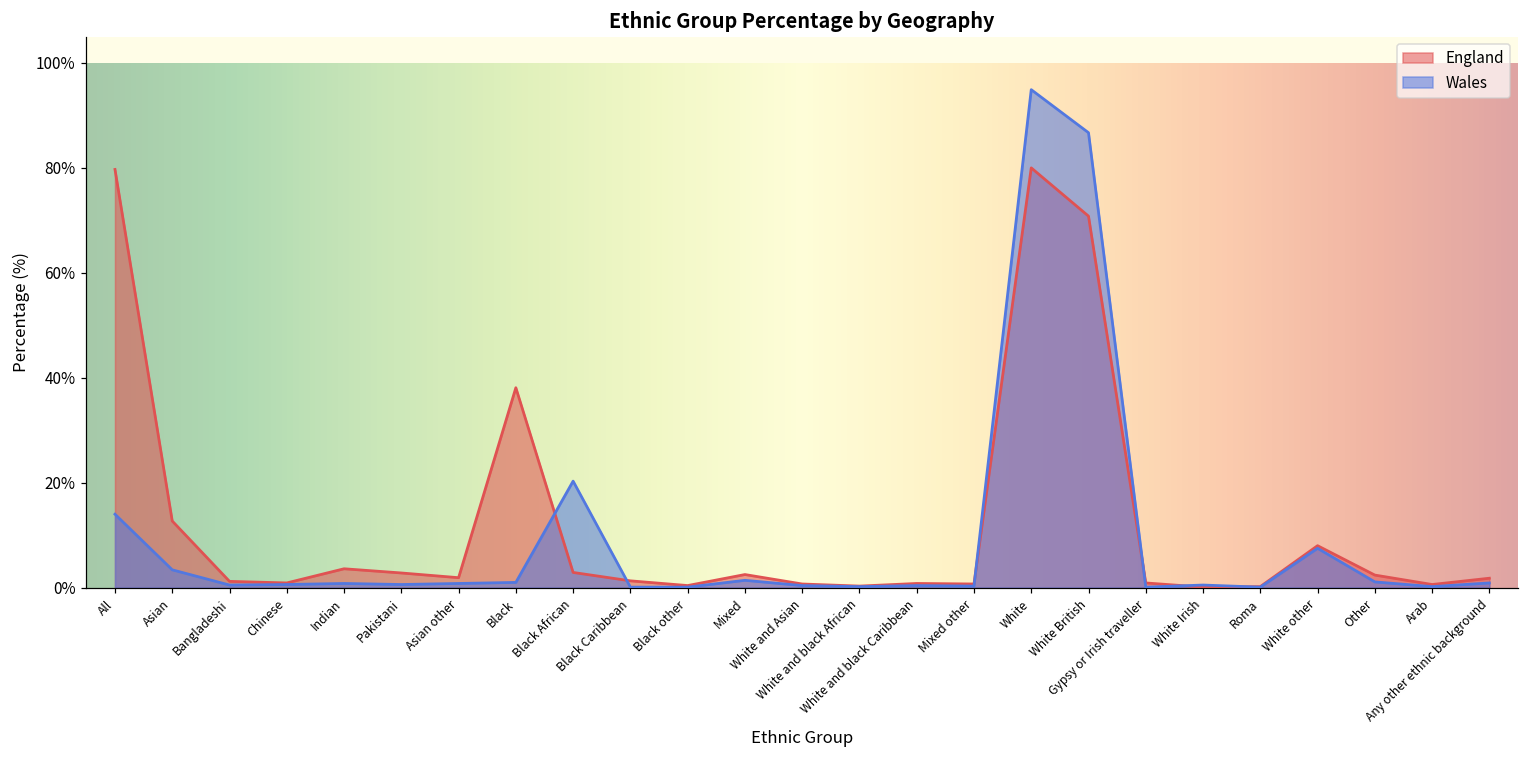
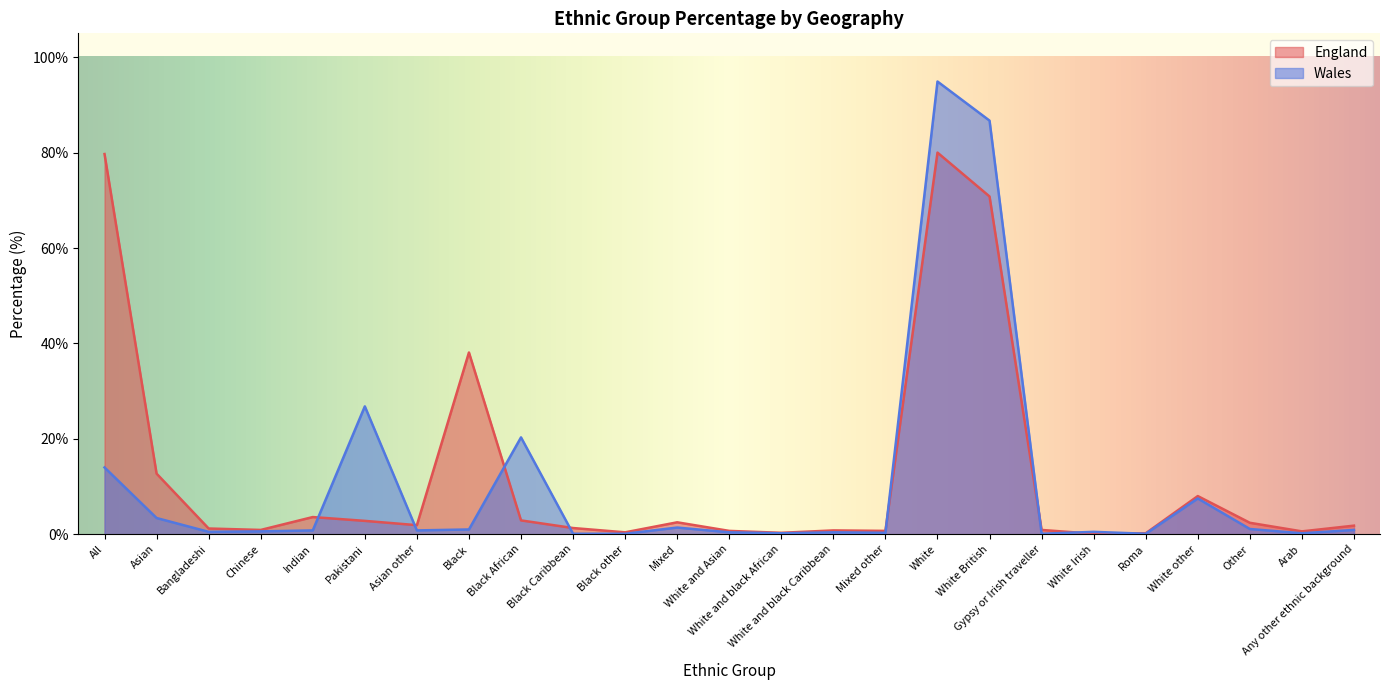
Wales, Pakistani: 1% -> 27%
